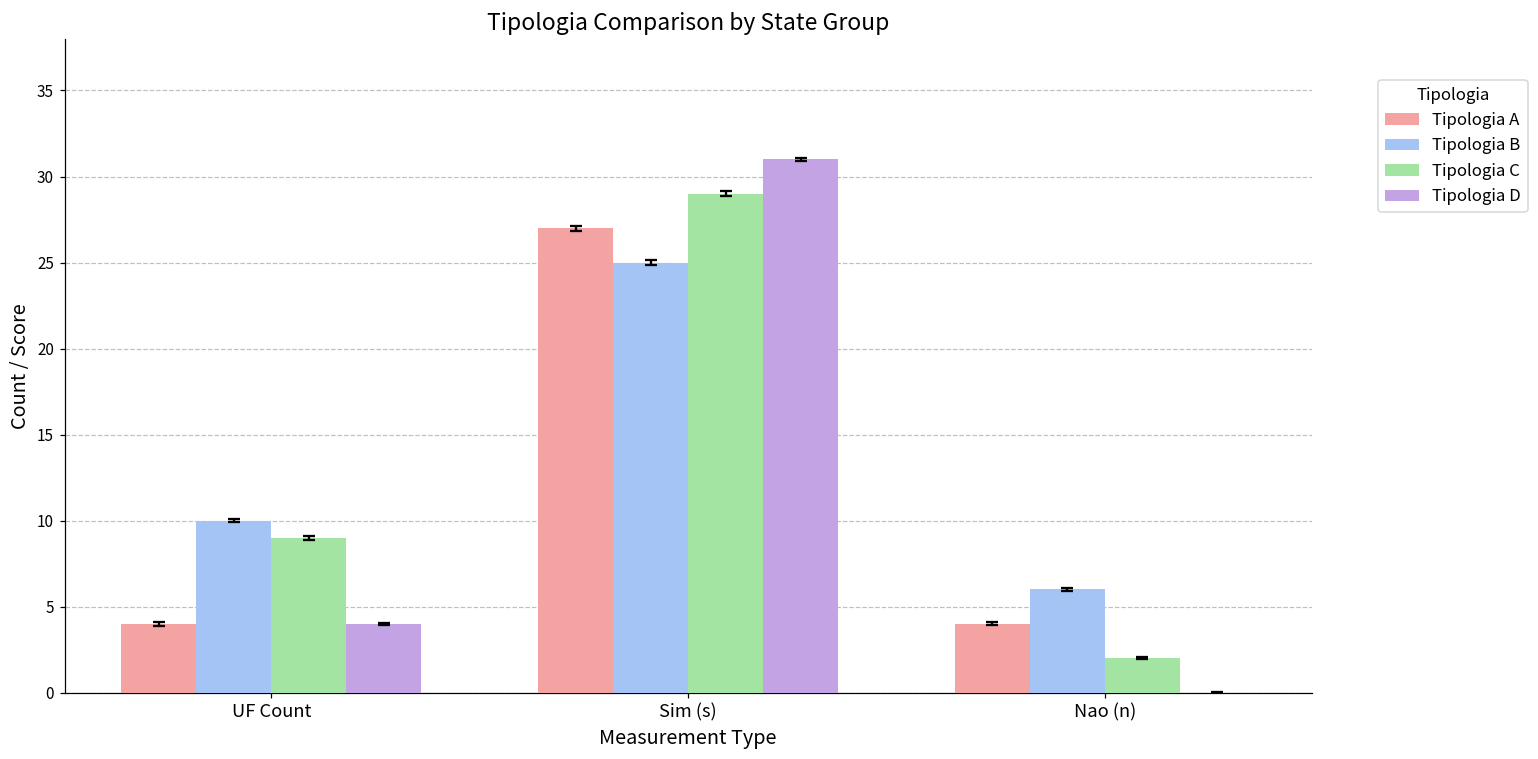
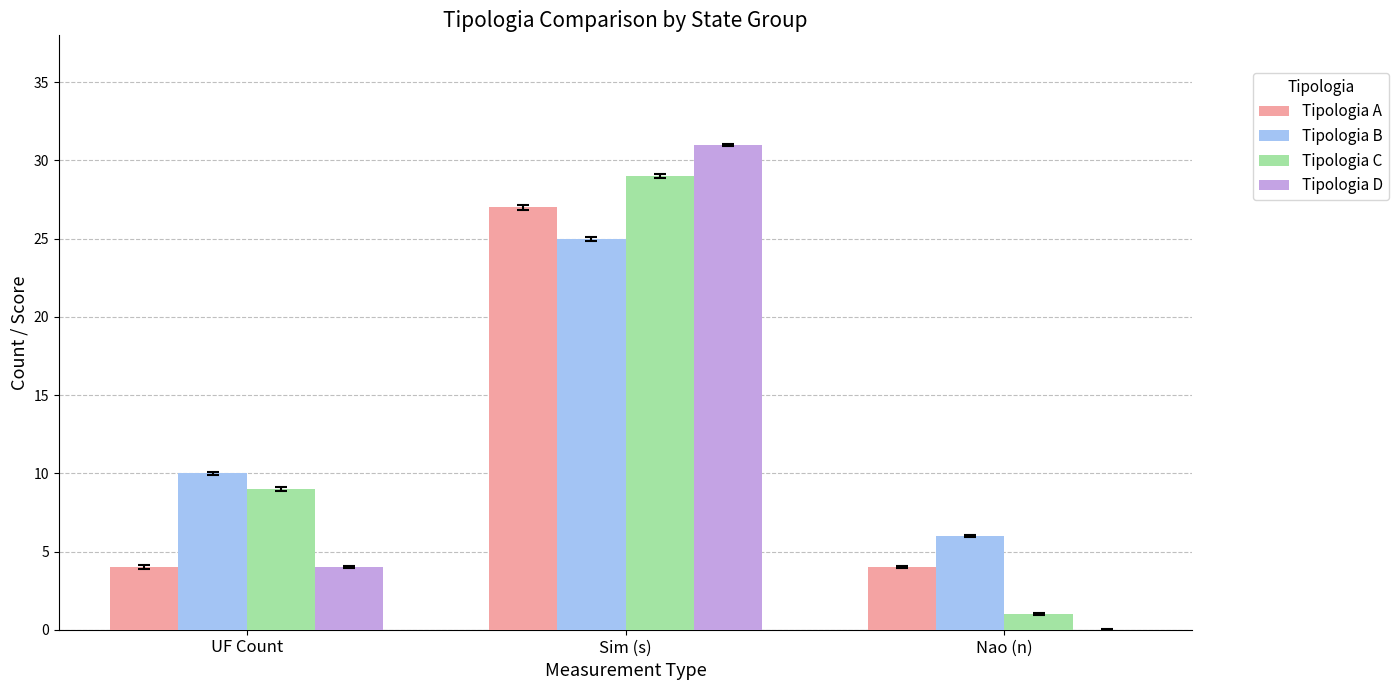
Tipologia C, Nao (n): 2 -> 1
